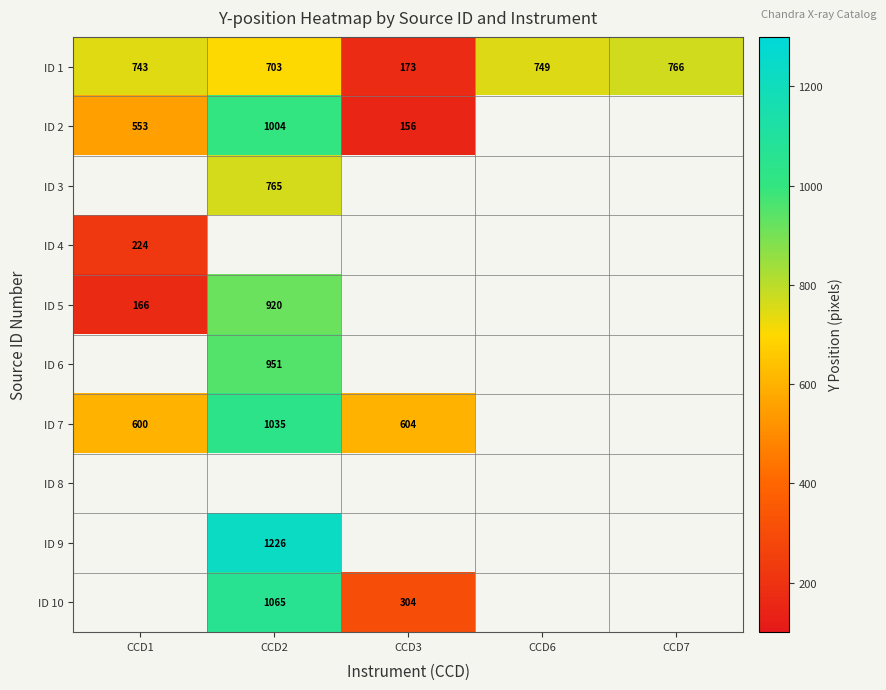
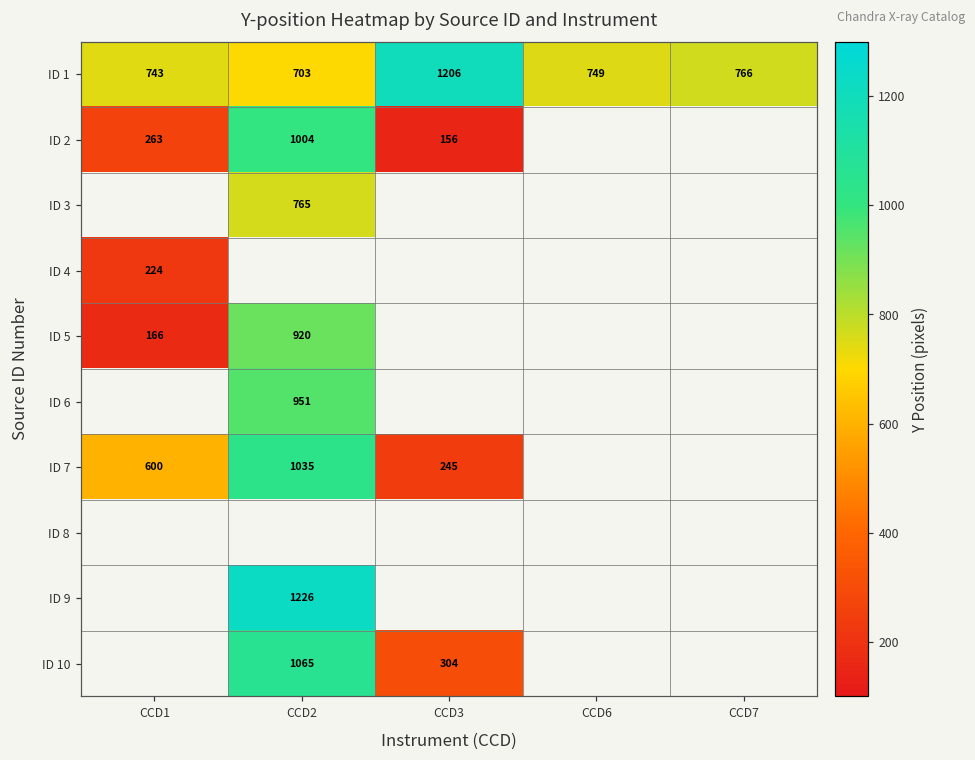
ID 1, CCD3: 173 -> 1206
ID 2, CCD1: 553 -> 263
ID 7, CCD3: 604 -> 245
